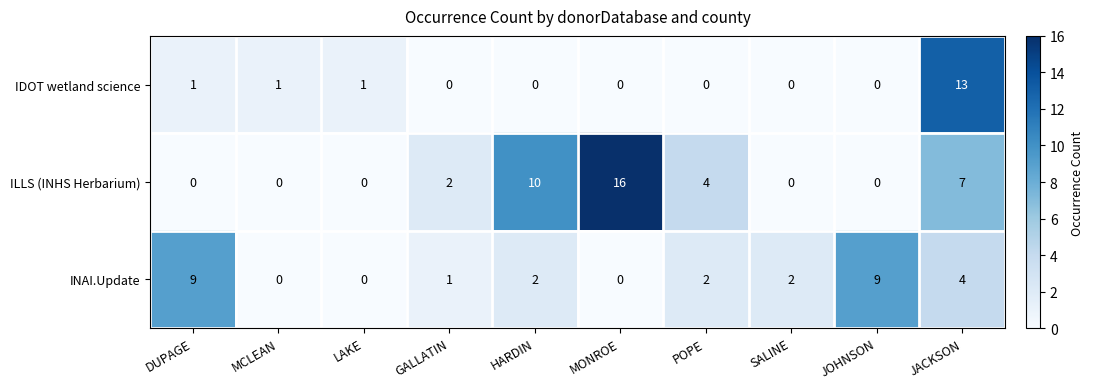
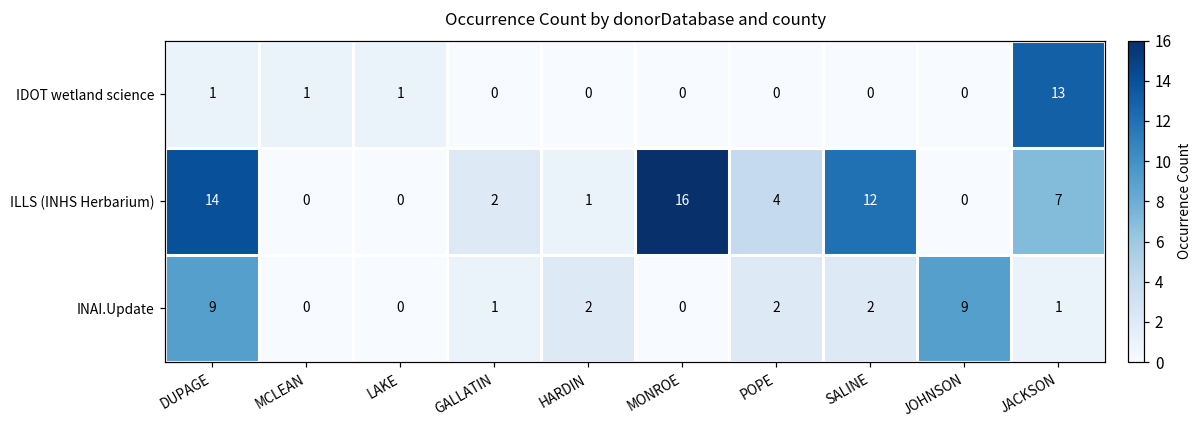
ILLS (INHS Herbarium), DUPAGE: 0 -> 14
ILLS (INHS Herbarium), HARDIN: 10 -> 1
ILLS (INHS Herbarium), SALINE: 0 -> 12
INAI.Update, JACKSON: 4 -> 1
